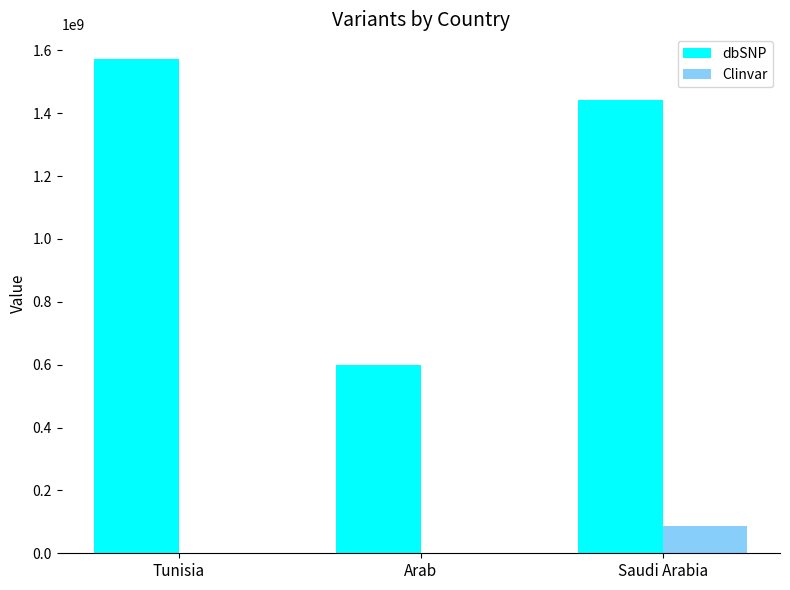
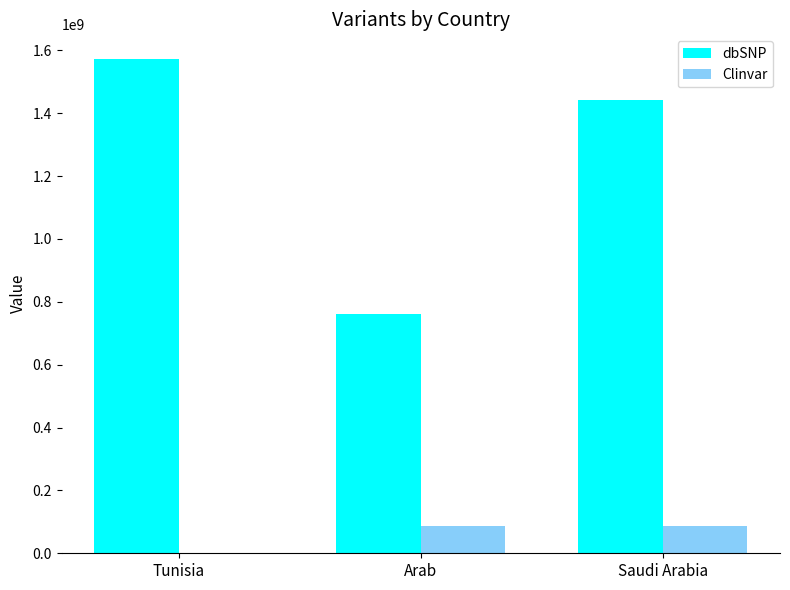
dbSNP, Arab: 600000000 -> 760000000
Clinvar, Arab: 0 -> 90000000
